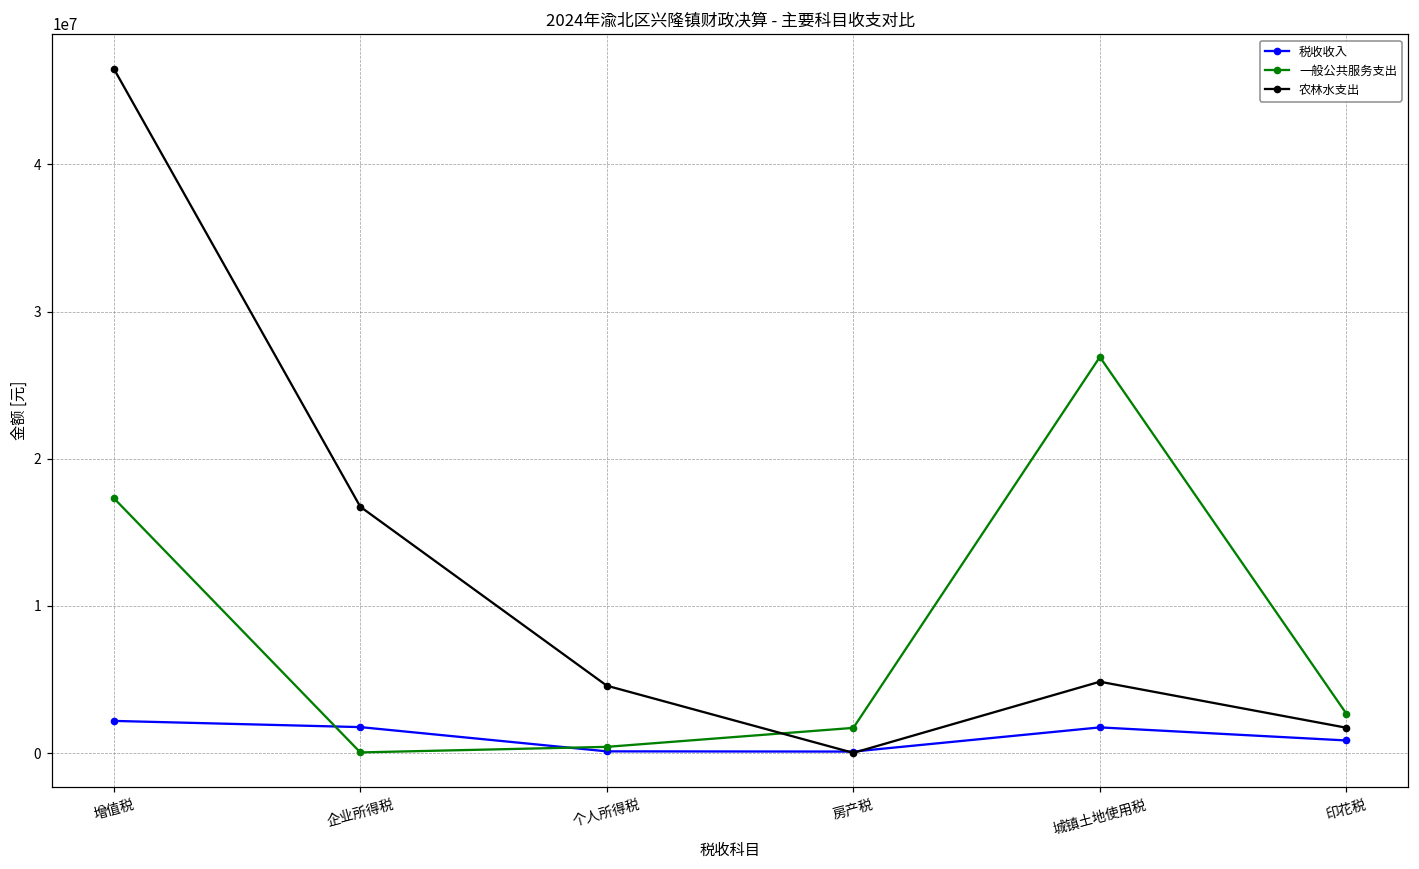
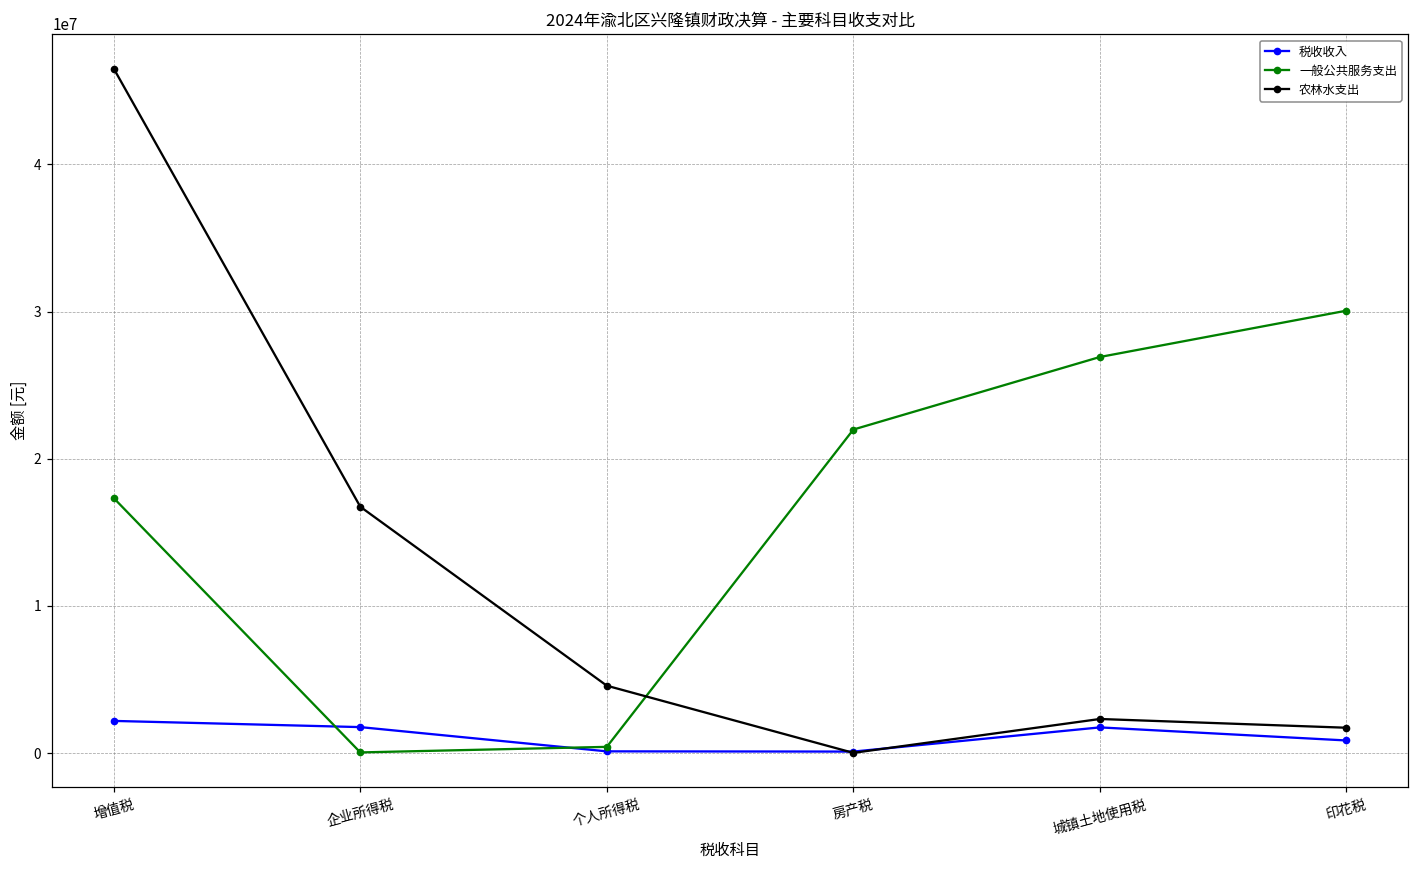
一般公共服务支出, 房产税: 1700000 -> 22000000
农林水支出, 城镇土地使用税: 4800000 -> 2300000
一般公共服务支出, 印花税: 2700000 -> 30100000
